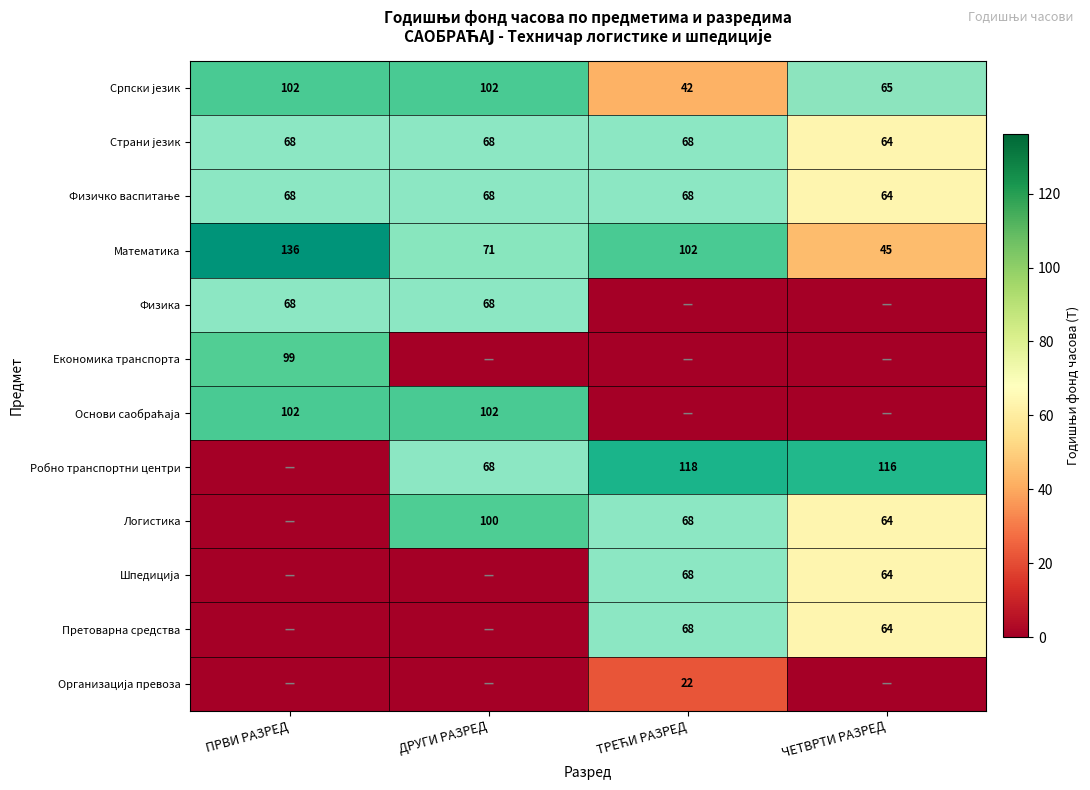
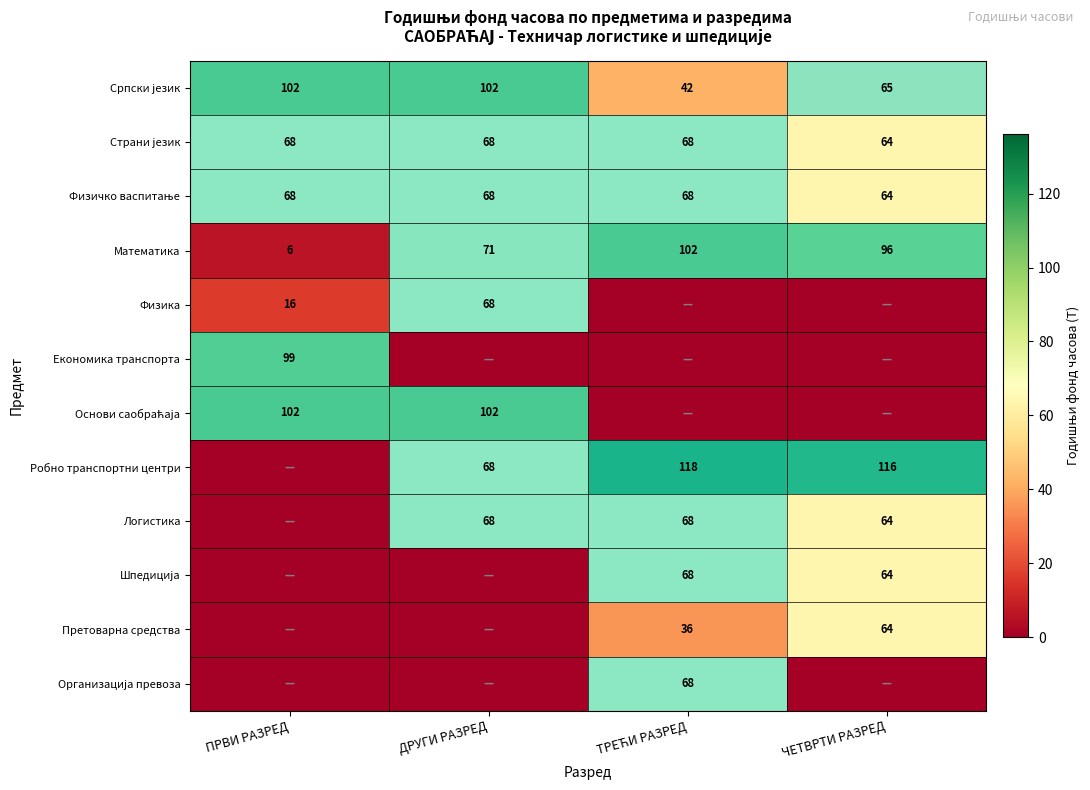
Математика, ПРВИ РАЗРЕД: 136 -> 6
Математика, ЧЕТВРТИ РАЗРЕД: 45 -> 96
Физика, ПРВИ РАЗРЕД: 68 -> 16
Логистика, ДРУГИ РАЗРЕД: 100 -> 68
Претоварна средства, ТРЕЋИ РАЗРЕД: 68 -> 36
Организација превоза, ТРЕЋИ РАЗРЕД: 22 -> 68
